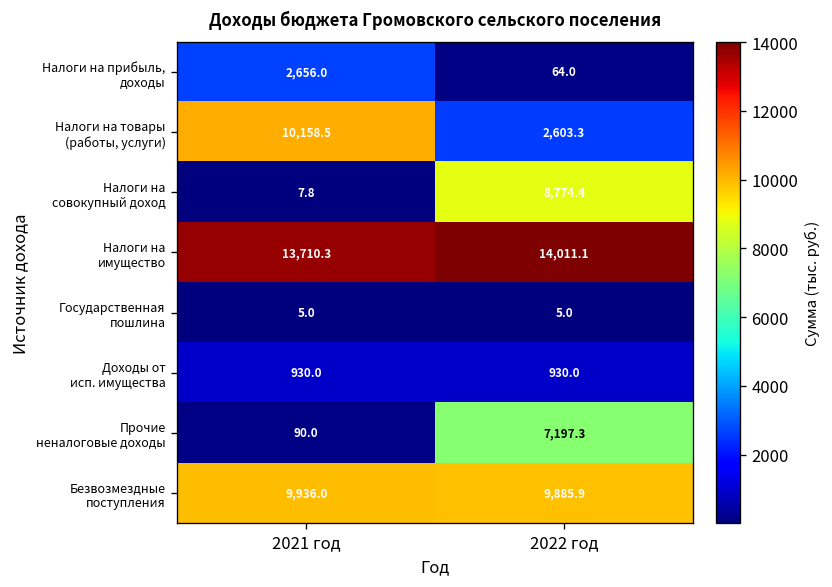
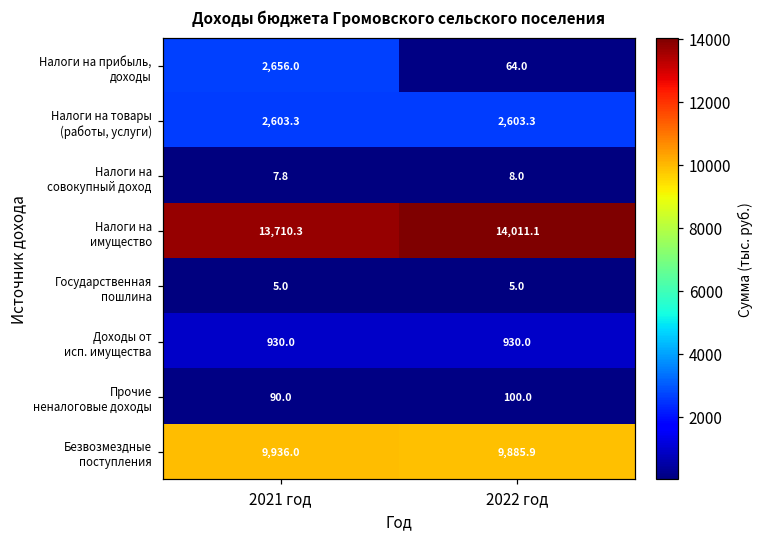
Налоги на товары (работы, услуги), 2021 год: 10,158.5 -> 2,603.3
Налоги на совокупный доход, 2022 год: 8,774.4 -> 8.0
Прочие неналоговые доходы, 2022 год: 7,197.3 -> 100.0
